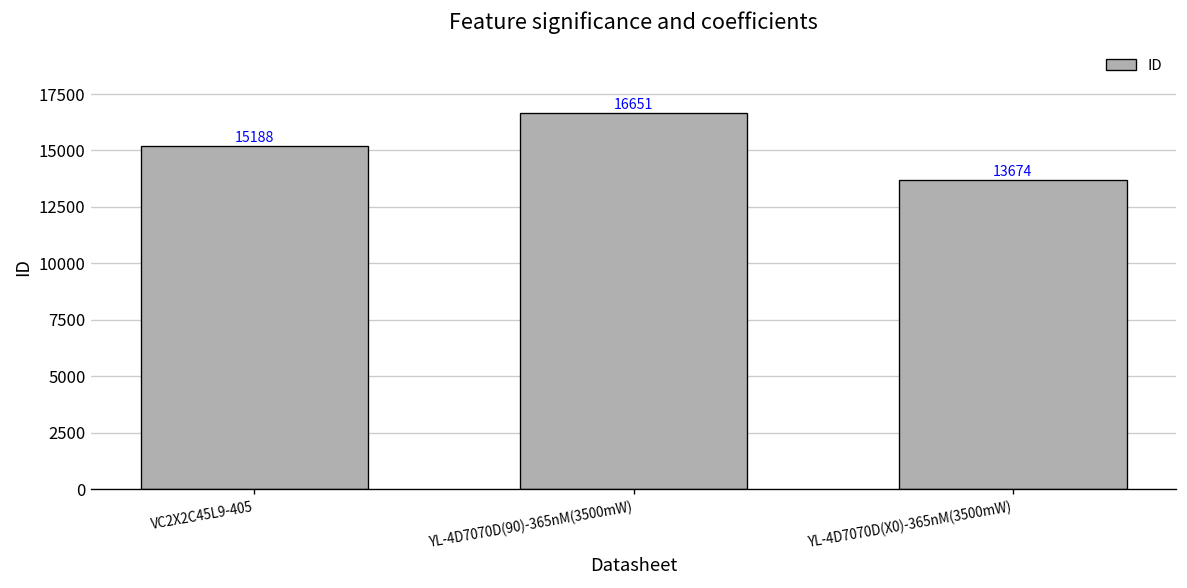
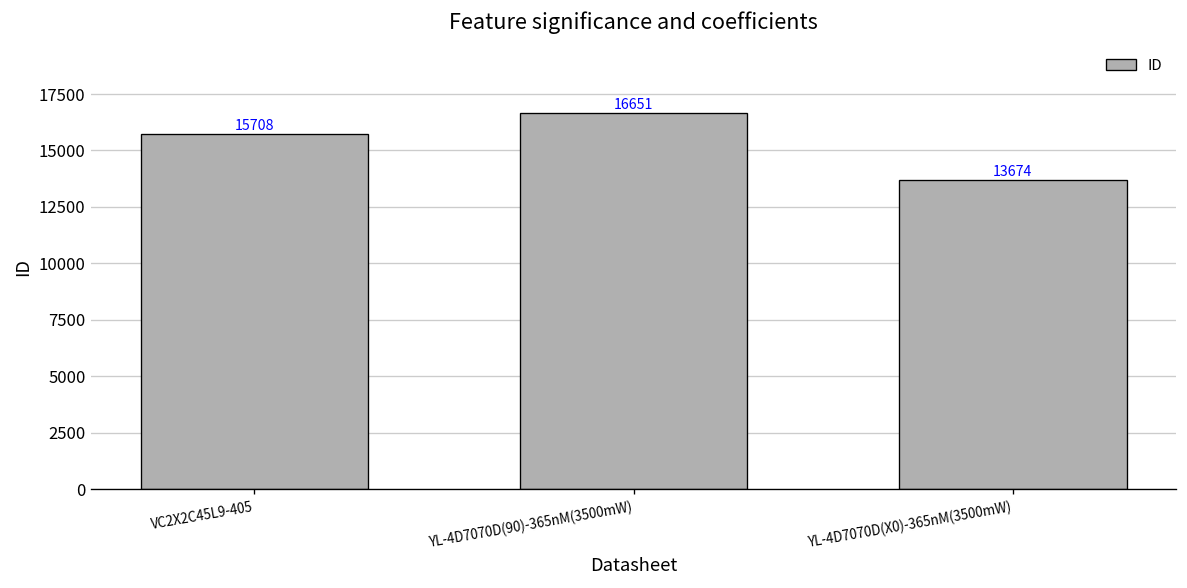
VC2X2C45L9-405: 15188 -> 15708
